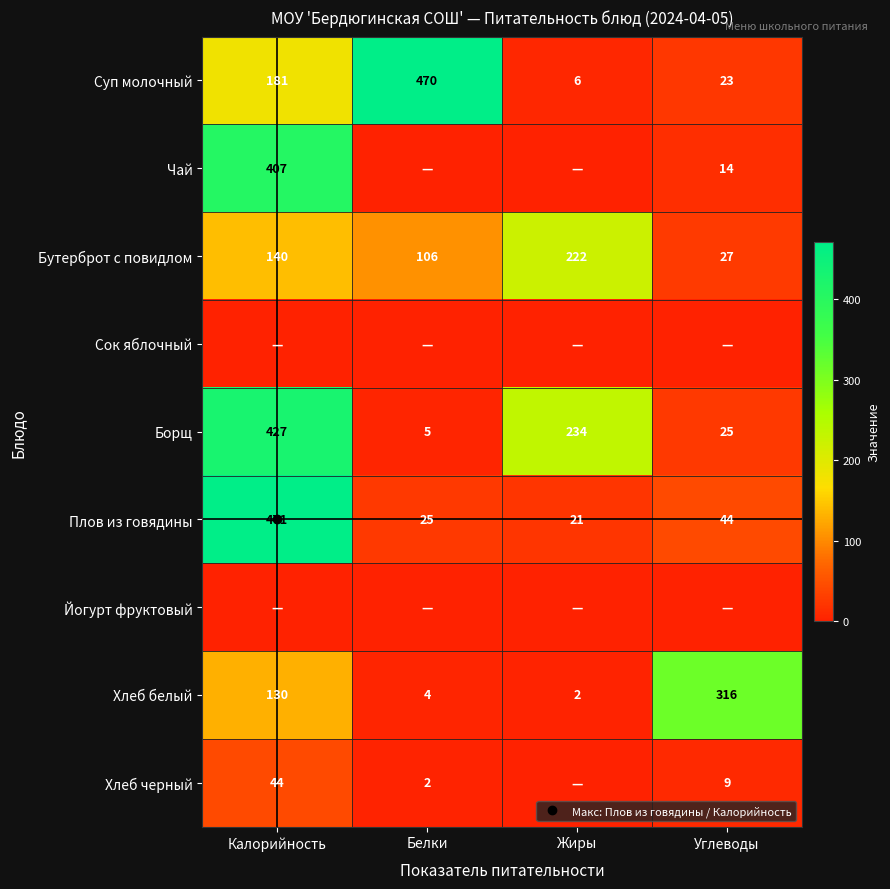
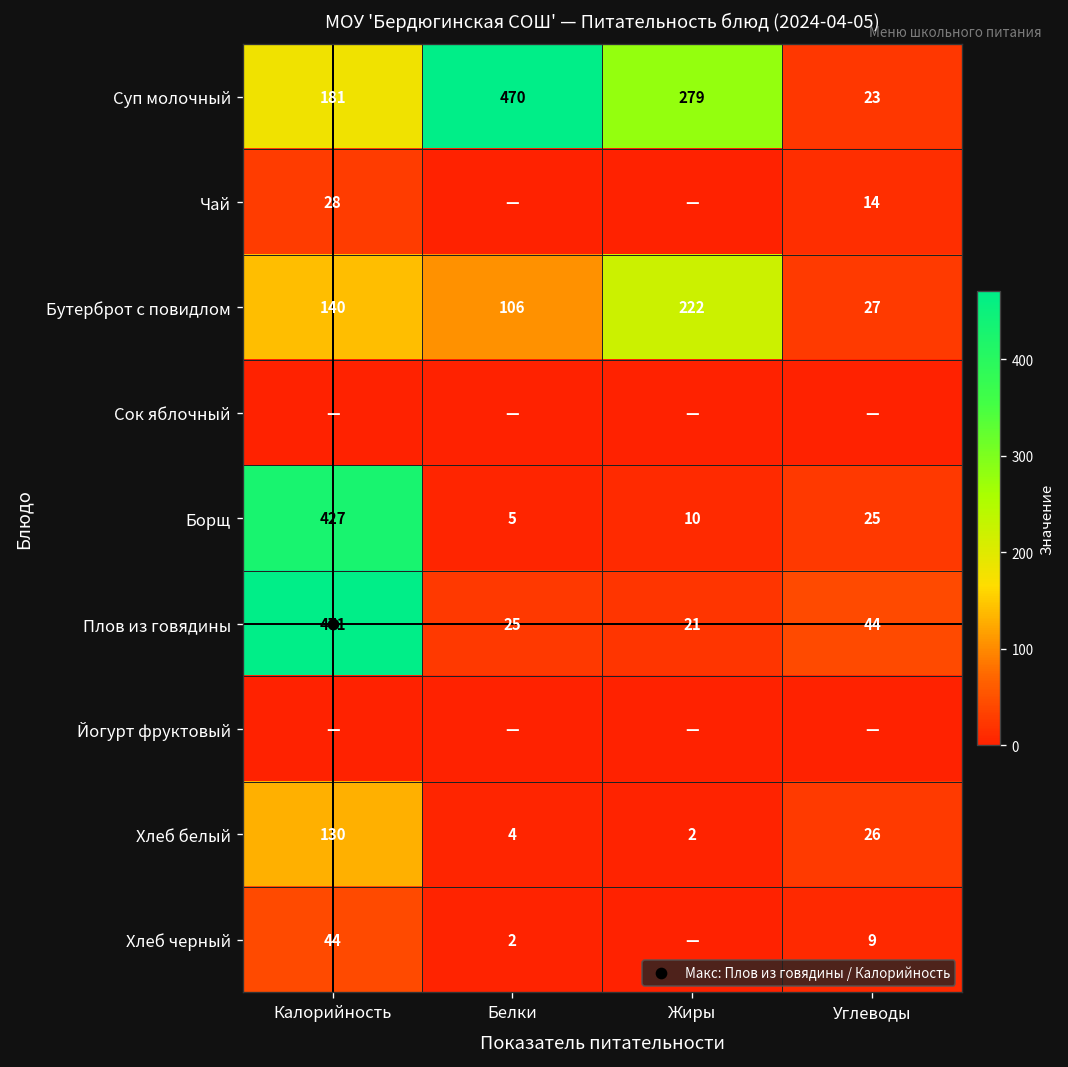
Суп молочный, Жиры: 6 -> 279
Чай, Калорийность: 407 -> 28
Борщ, Жиры: 234 -> 10
Хлеб белый, Углеводы: 316 -> 26
